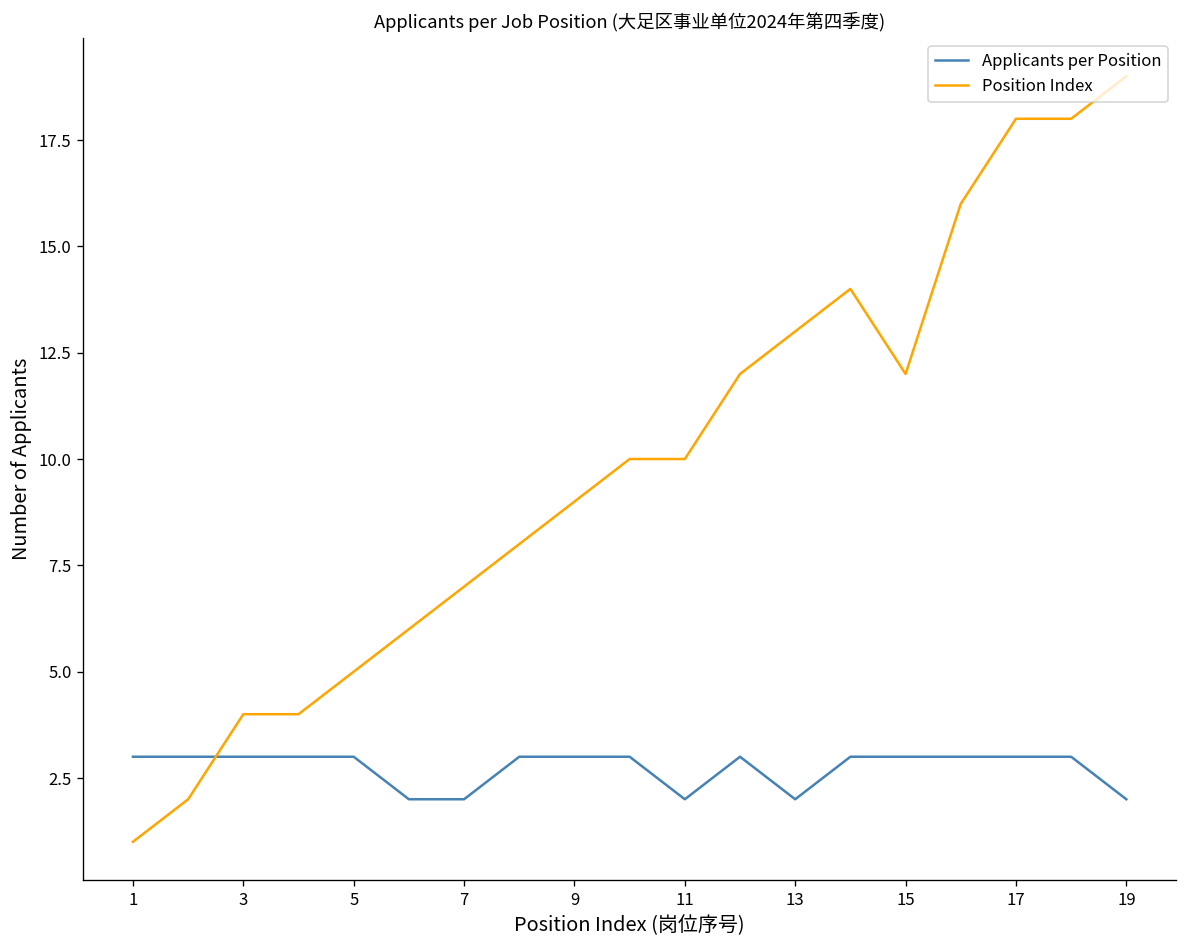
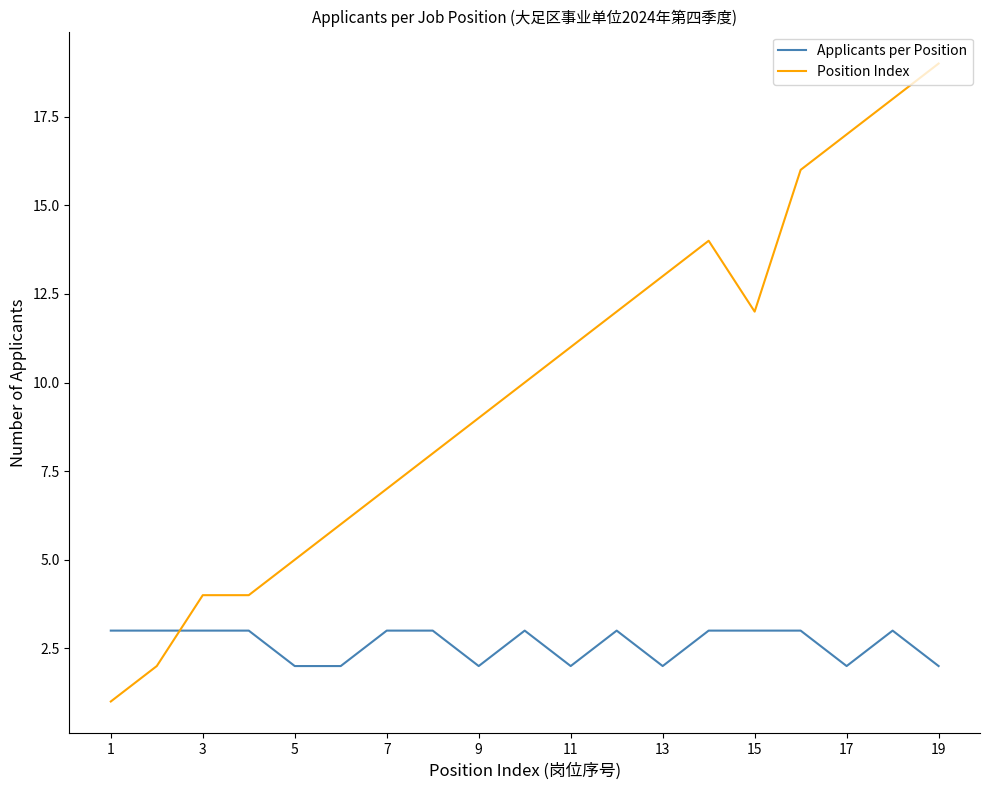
Applicants per Position, 5: 3 -> 2
Applicants per Position, 7: 2 -> 3
Applicants per Position, 9: 3 -> 2
Position Index, 11: 10 -> 11
Applicants per Position, 17: 3 -> 2
Position Index, 17: 18 -> 17
